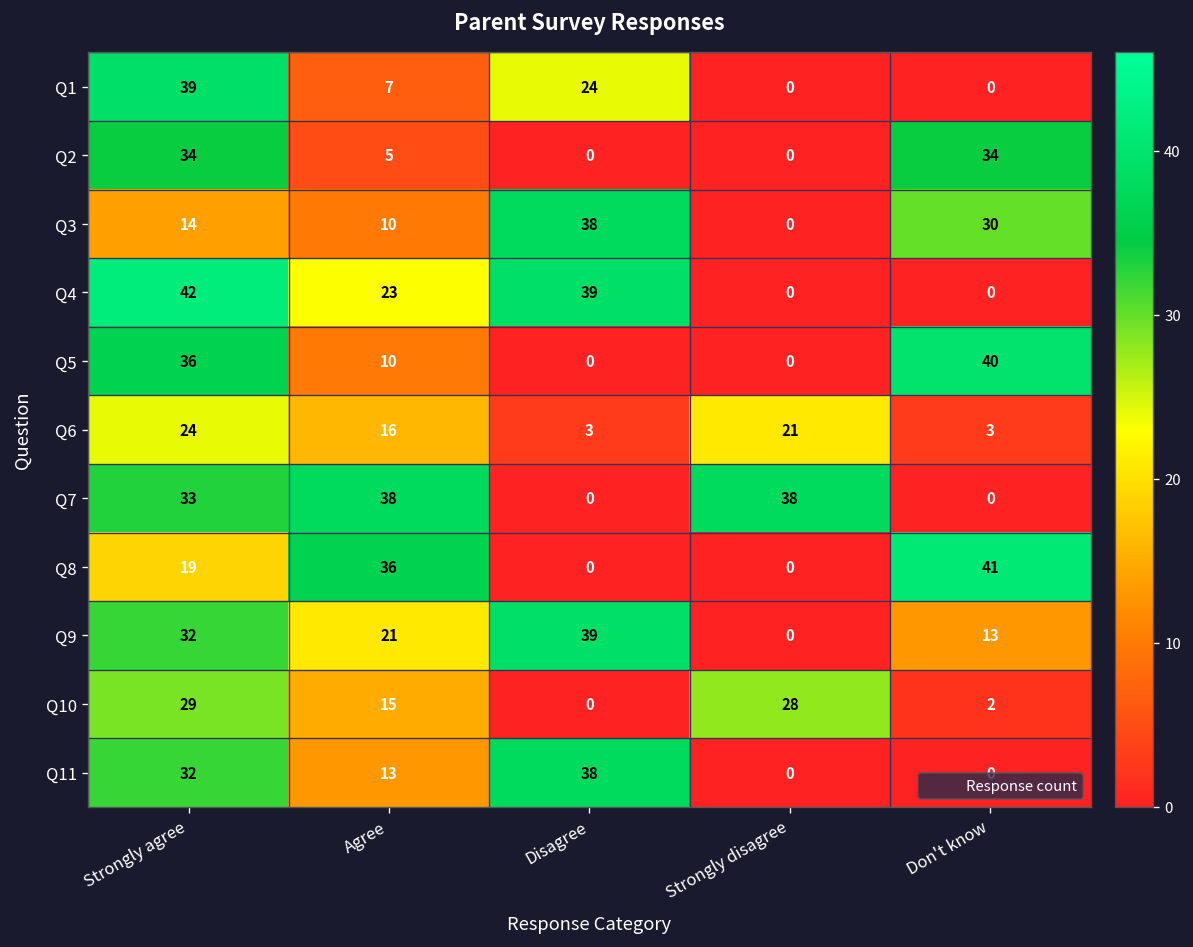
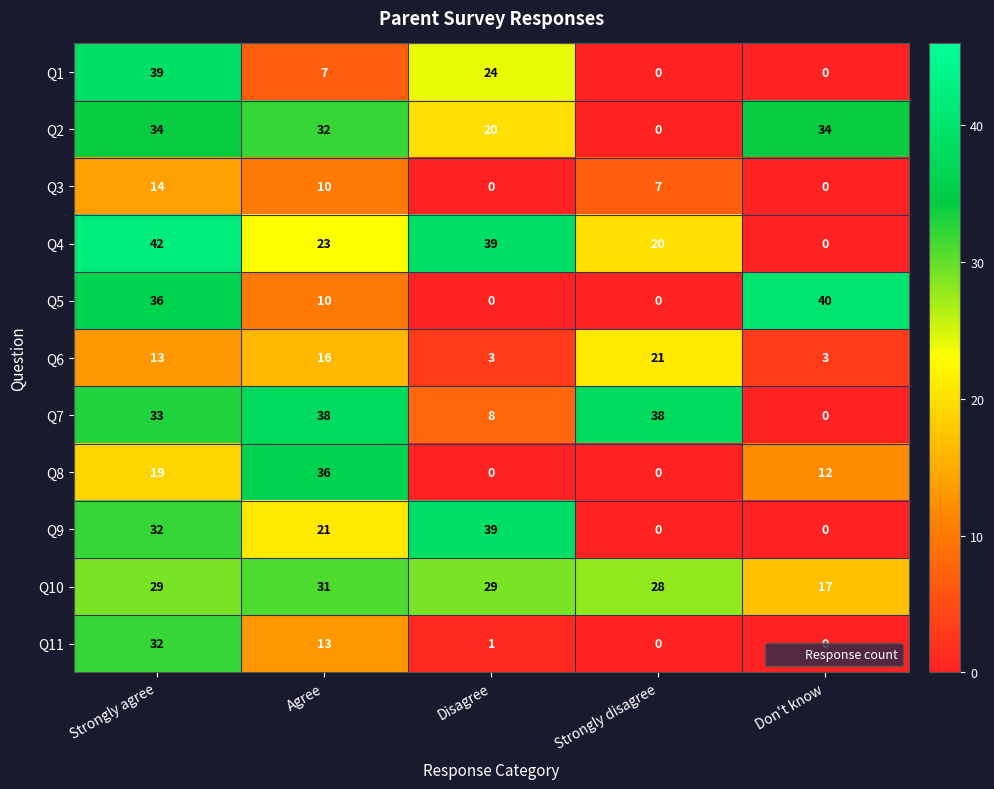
Q2, Agree: 5 -> 32
Q2, Disagree: 0 -> 20
Q3, Disagree: 38 -> 0
Q3, Strongly disagree: 0 -> 7
Q3, Don't know: 30 -> 0
Q4, Strongly disagree: 0 -> 20
Q6, Strongly agree: 24 -> 13
Q7, Disagree: 0 -> 8
Q8, Don't know: 41 -> 12
Q9, Don't know: 13 -> 0
Q10, Agree: 15 -> 31
Q10, Disagree: 0 -> 29
Q10, Don't know: 2 -> 17
Q11, Disagree: 38 -> 1
